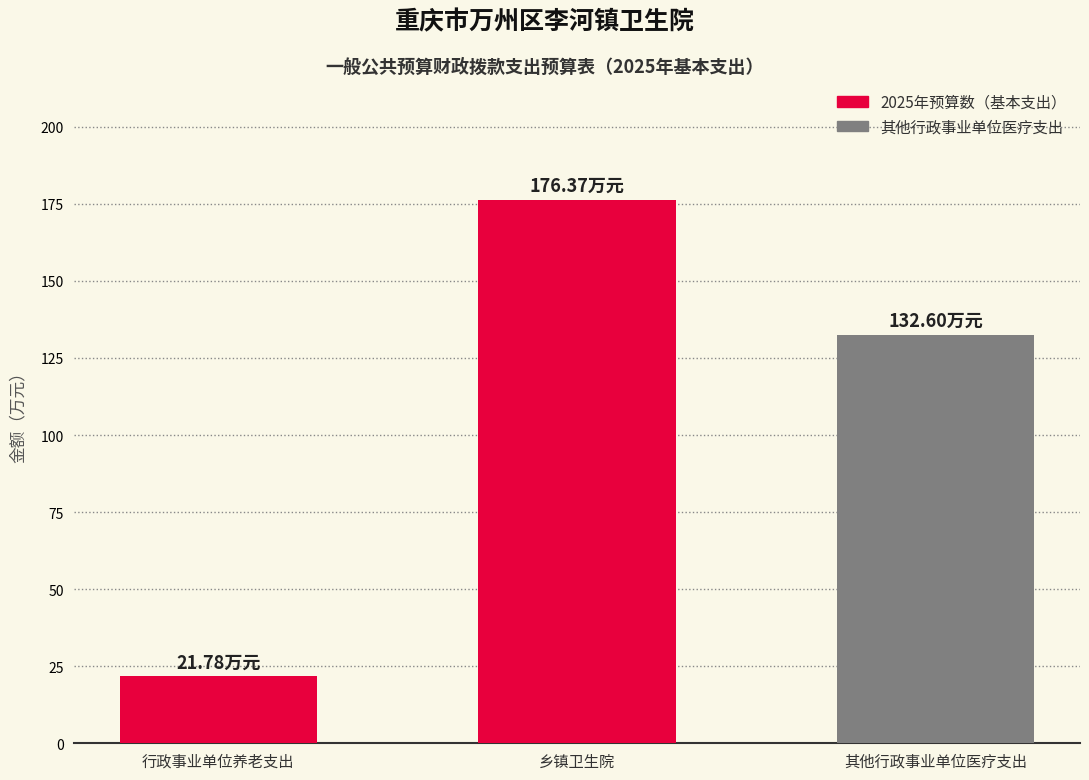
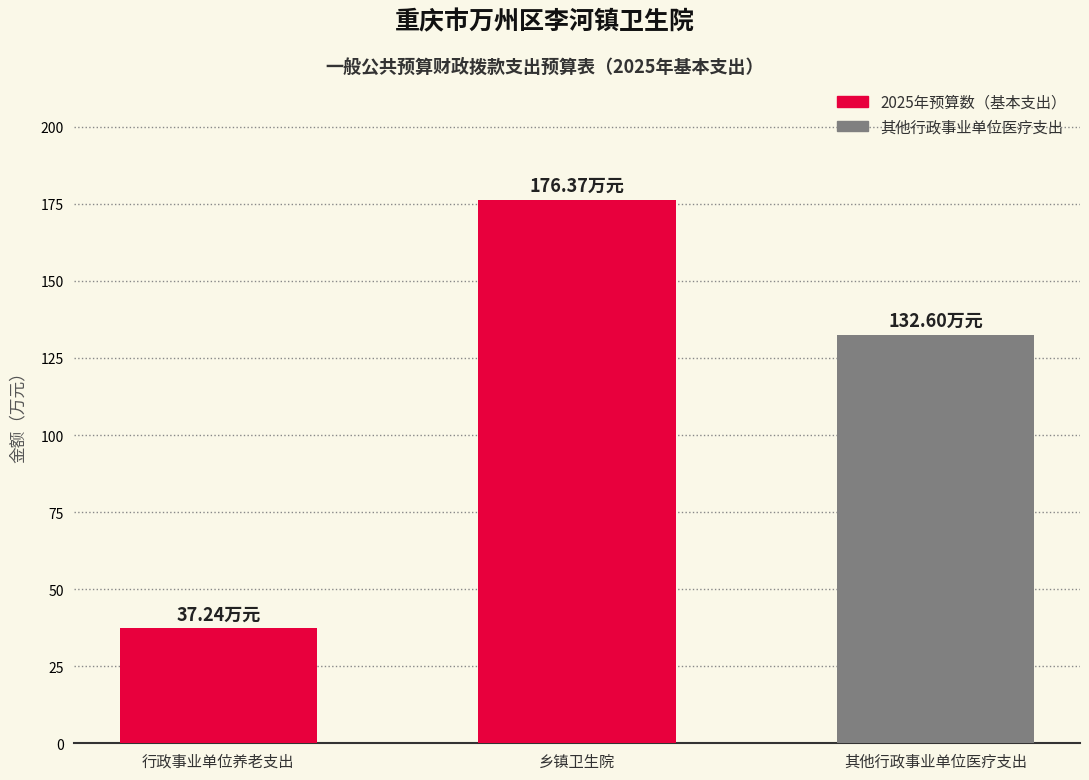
行政事业单位养老支出: 21.78 -> 37.24
